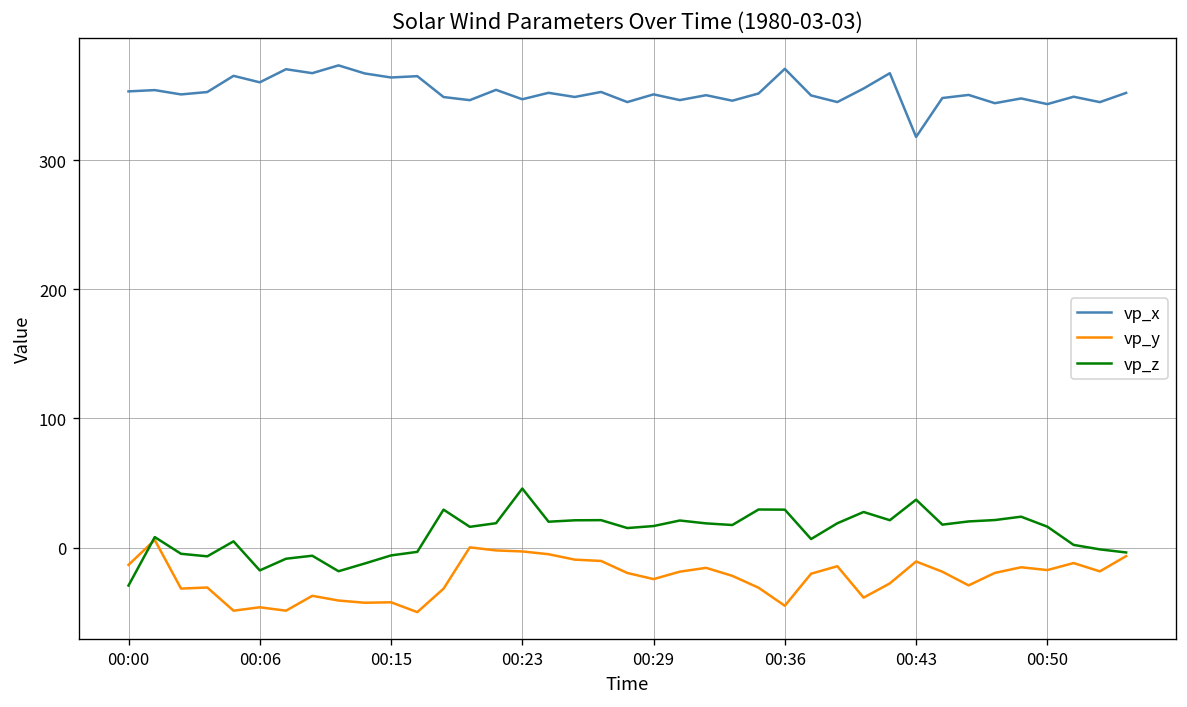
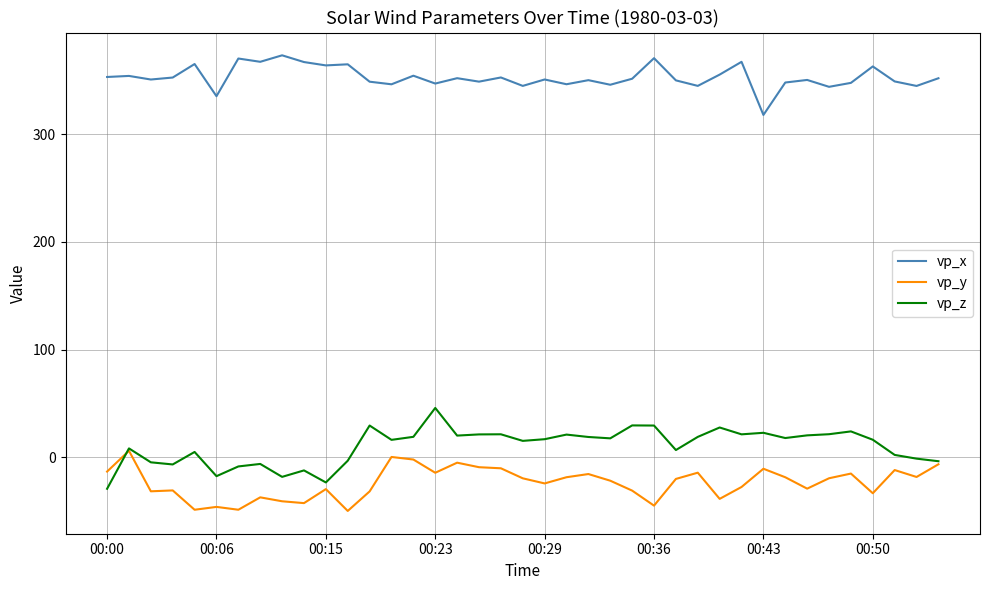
vp_x, 00:06: 360 -> 335
vp_y, 00:15: -42 -> -30
vp_z, 00:15: -6 -> -23
vp_y, 00:23: -3 -> -14
vp_z, 00:43: 37 -> 23
vp_x, 00:50: 343 -> 363
vp_y, 00:50: -17 -> -33
